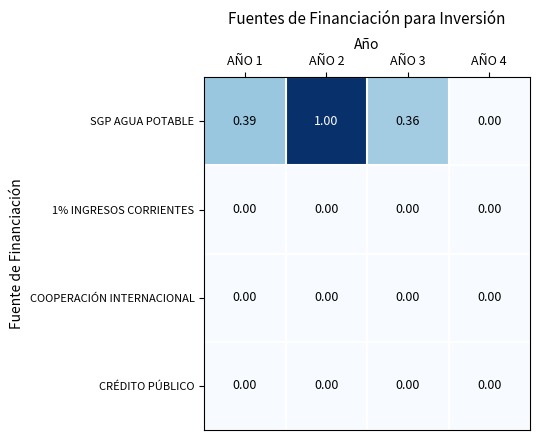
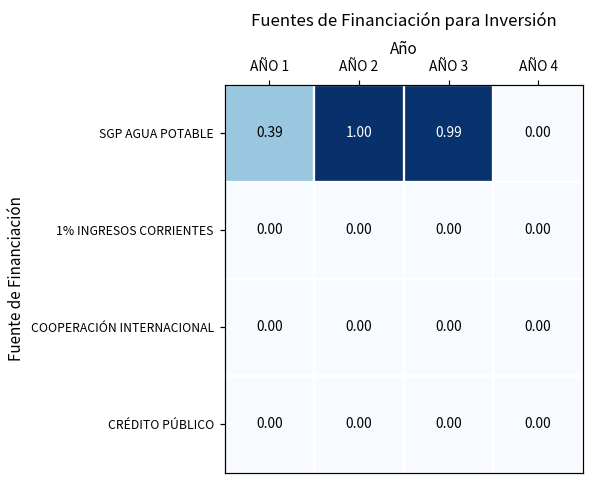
SGP AGUA POTABLE, AÑO 3: 0.36 -> 0.99
